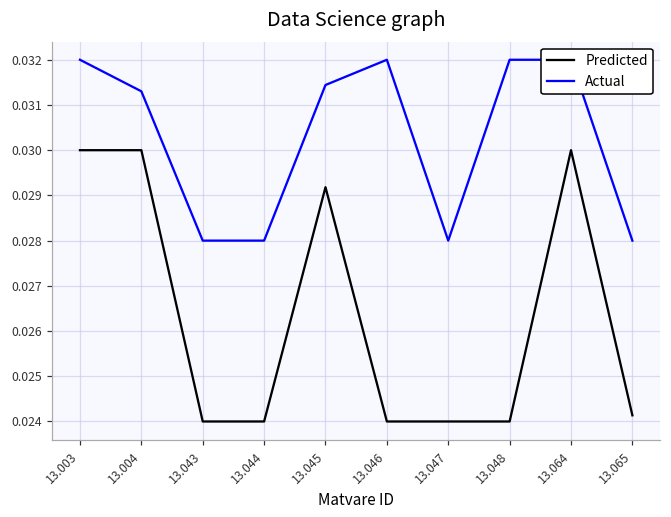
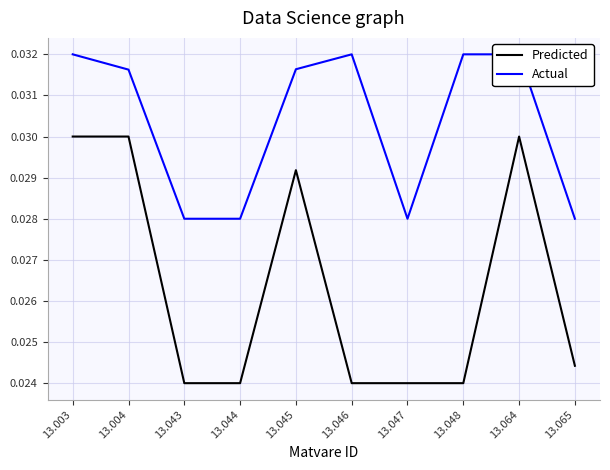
Actual, 13.004: 0.0313 -> 0.0316
Actual, 13.045: 0.0314 -> 0.0316
Predicted, 13.065: 0.0241 -> 0.0244
